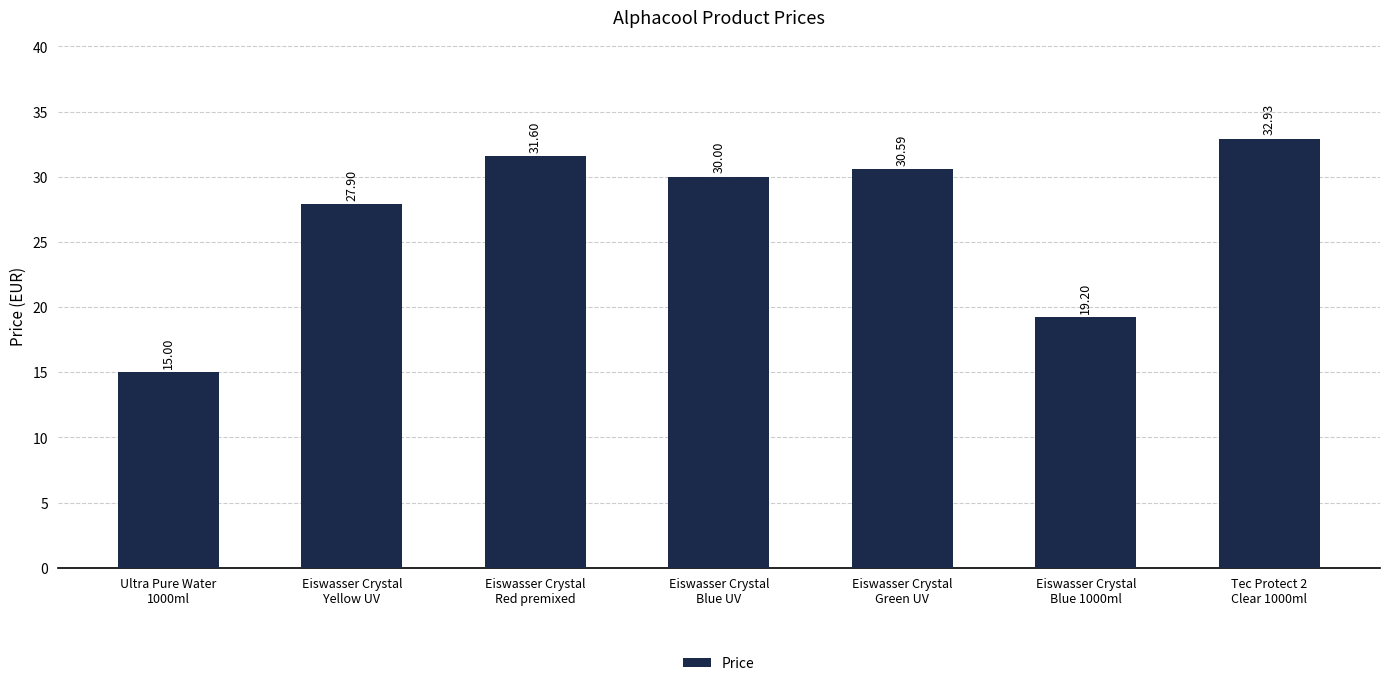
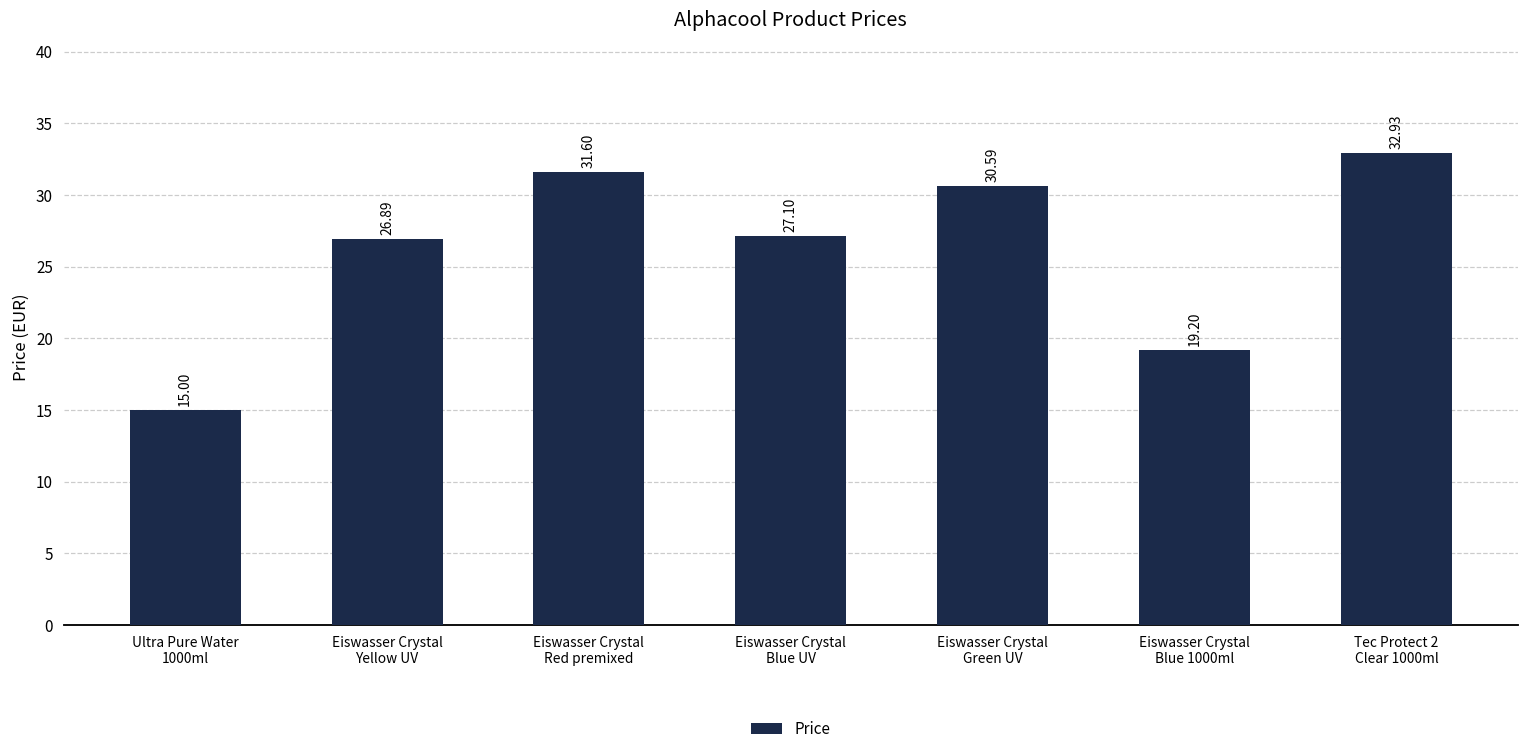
Eiswasser Crystal Yellow UV: 27.90 -> 26.89
Eiswasser Crystal Blue UV: 30.00 -> 27.10
